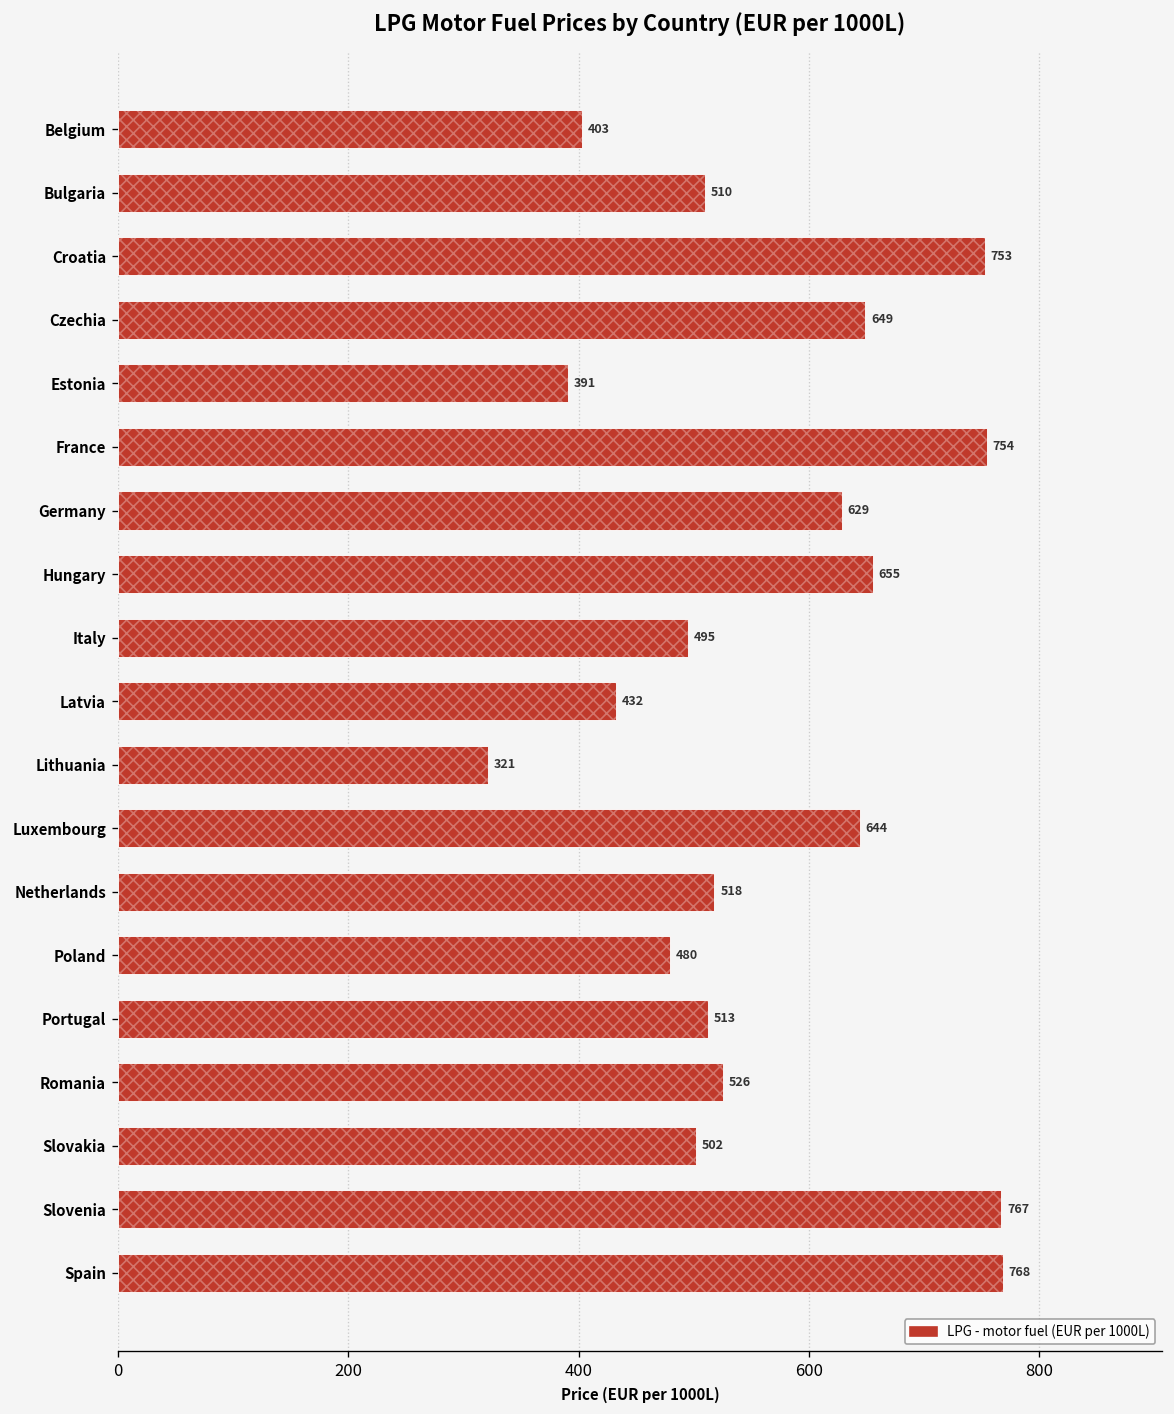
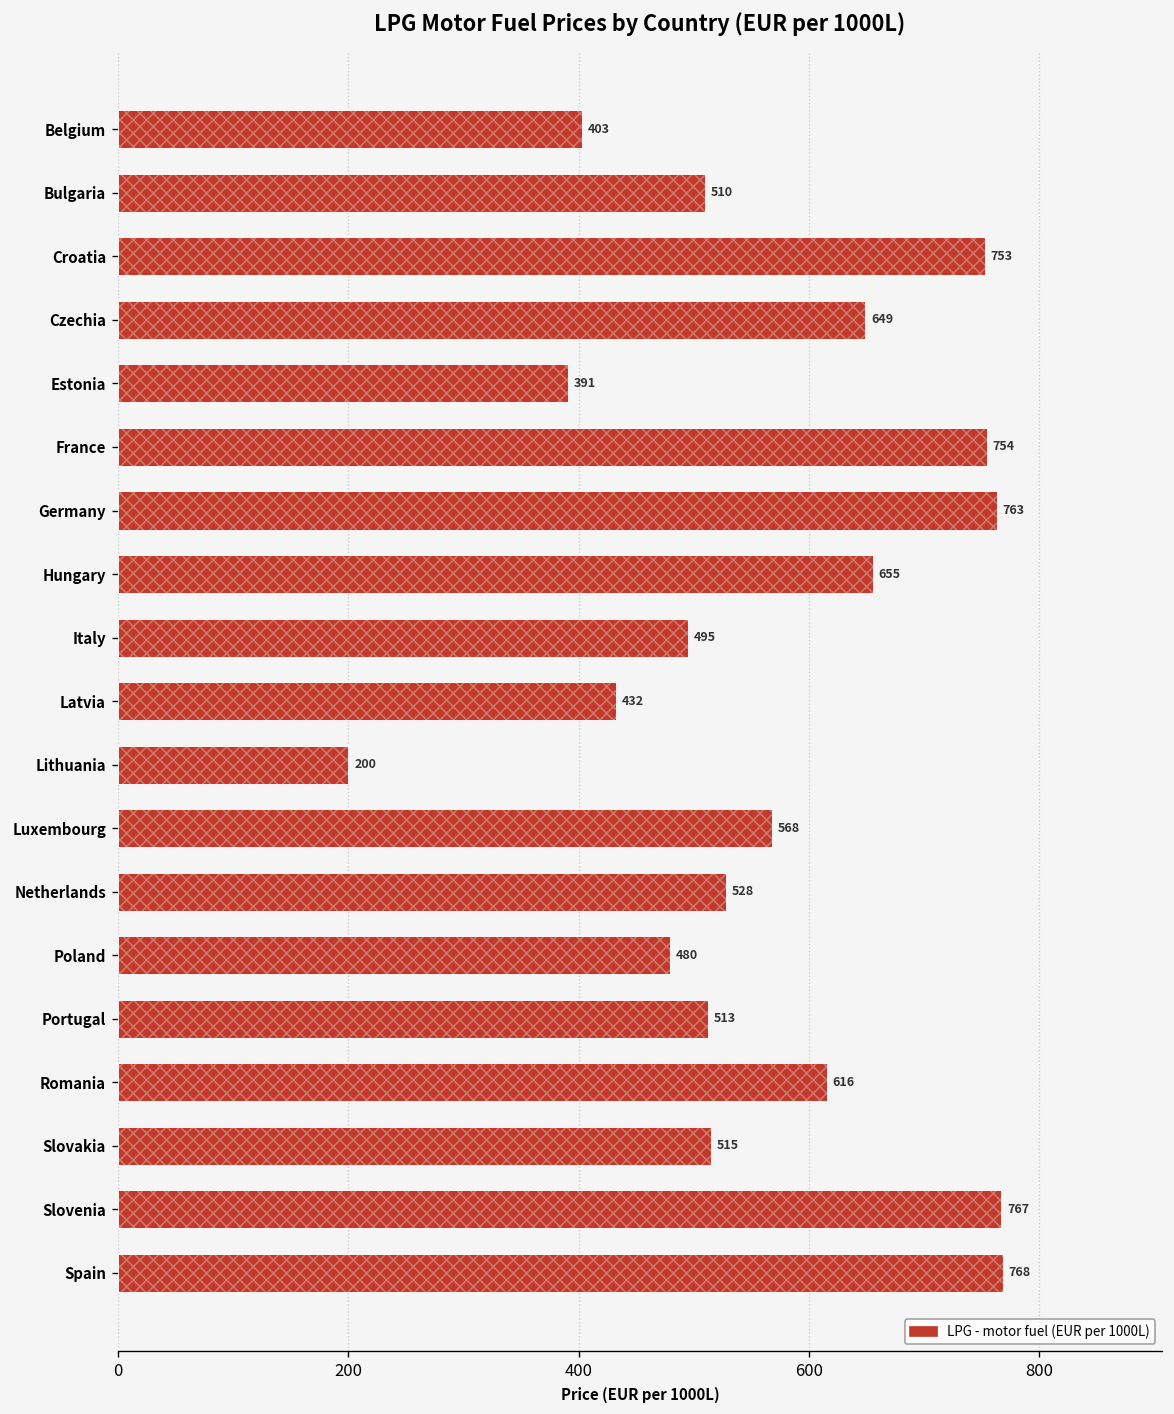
Germany: 629 -> 763
Lithuania: 321 -> 200
Luxembourg: 644 -> 568
Netherlands: 518 -> 528
Romania: 526 -> 616
Slovakia: 502 -> 515
